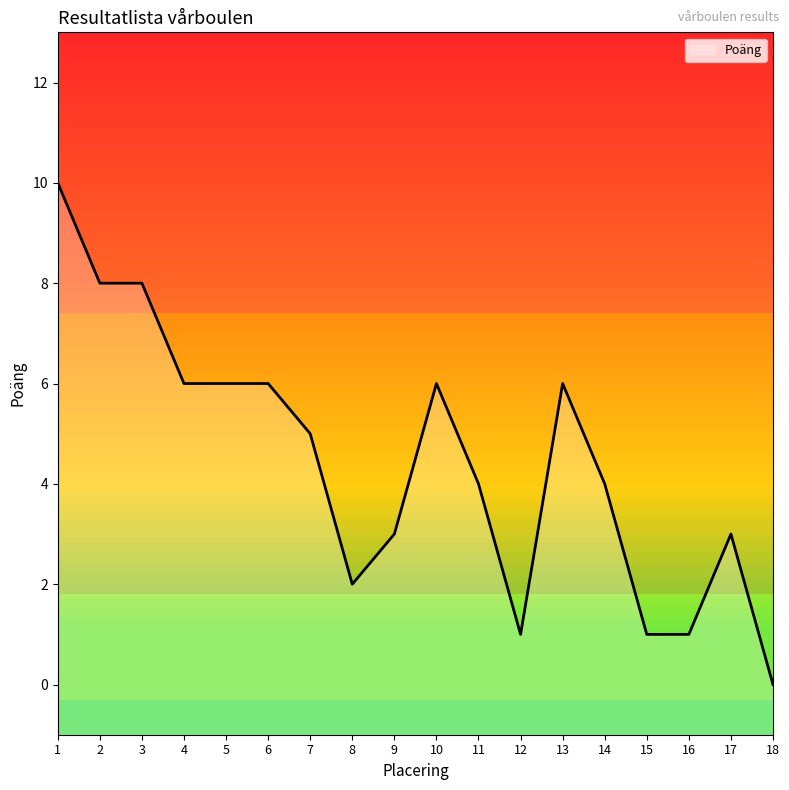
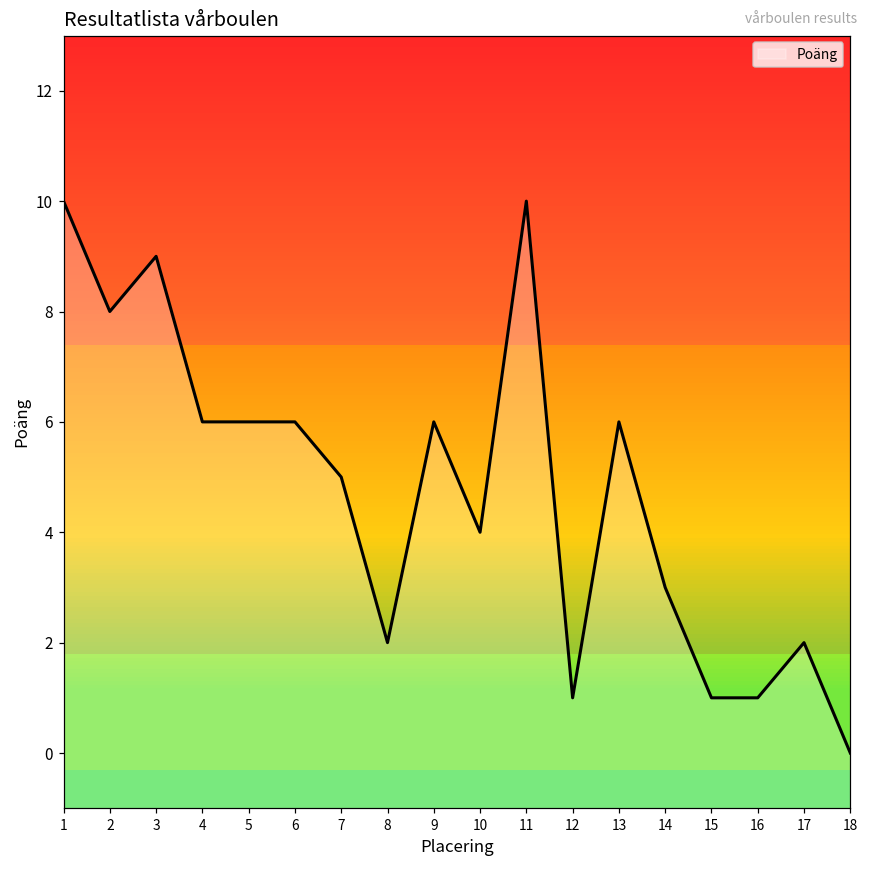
3: 8 -> 9
9: 3 -> 6
10: 6 -> 4
11: 4 -> 10
14: 4 -> 3
17: 3 -> 2
